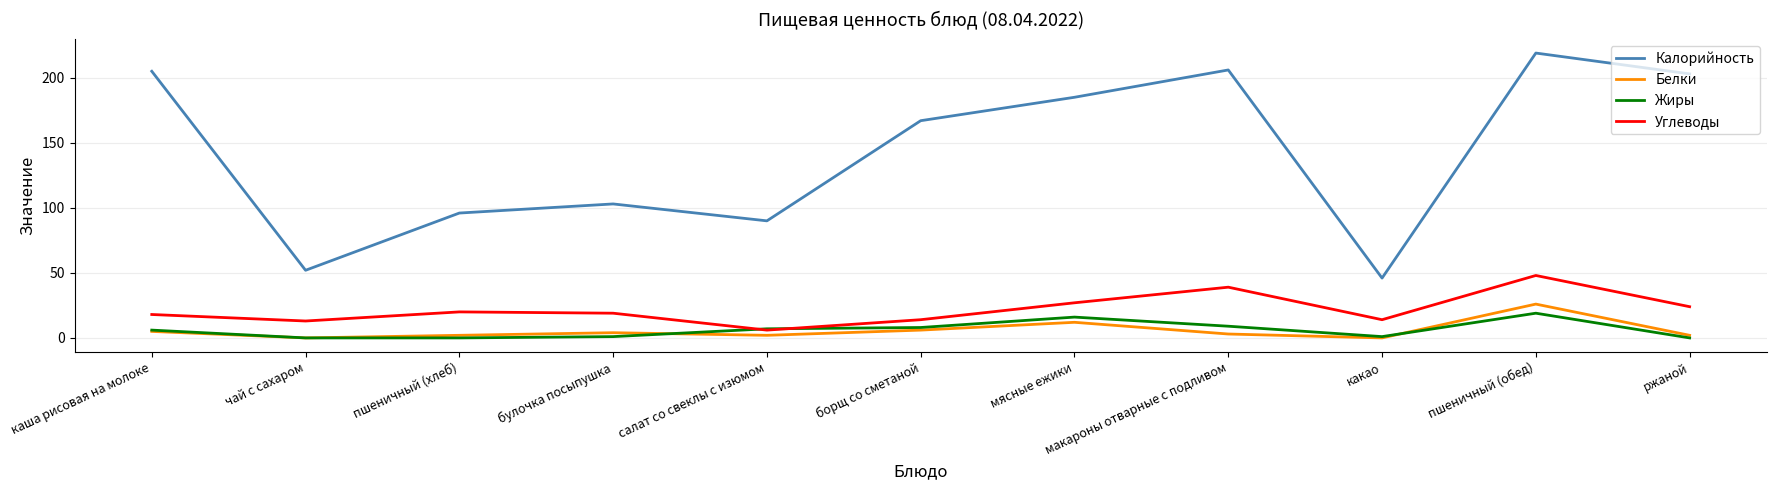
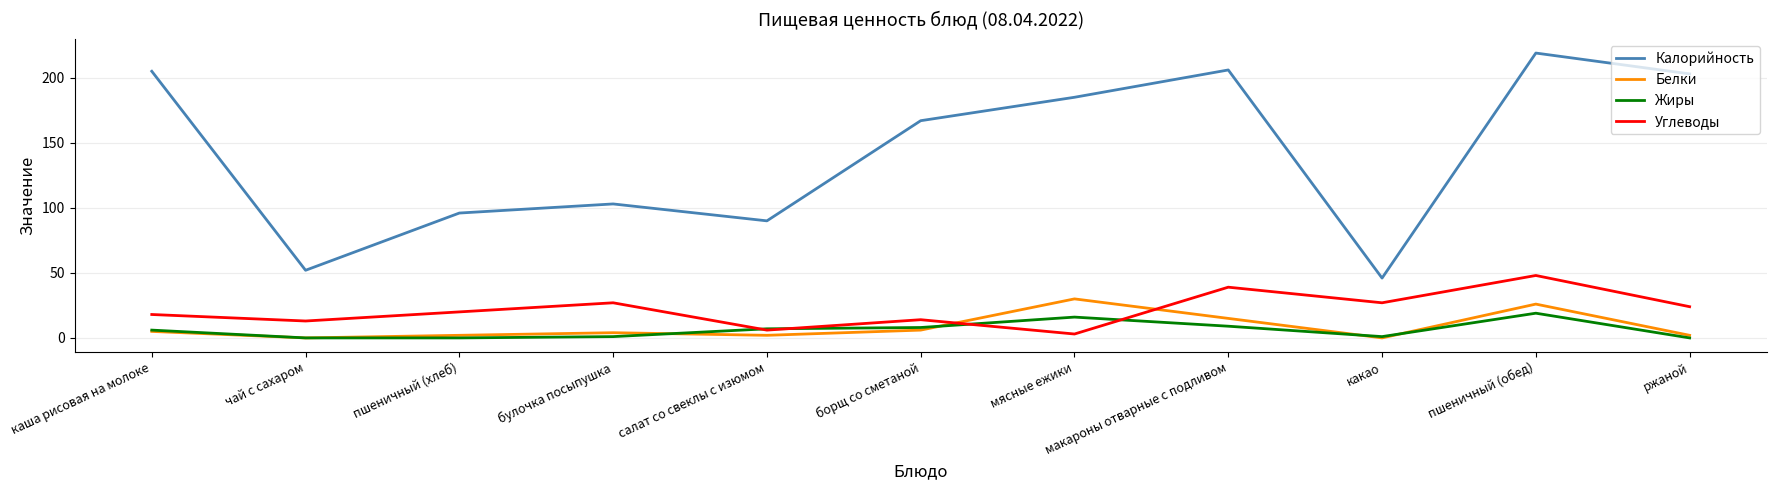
Углеводы, булочка посыпушка: 19 -> 27
Белки, мясные ежики: 12 -> 30
Углеводы, мясные ежики: 27 -> 3
Белки, макароны отварные с подливом: 3 -> 15
Углеводы, какао: 14 -> 27
